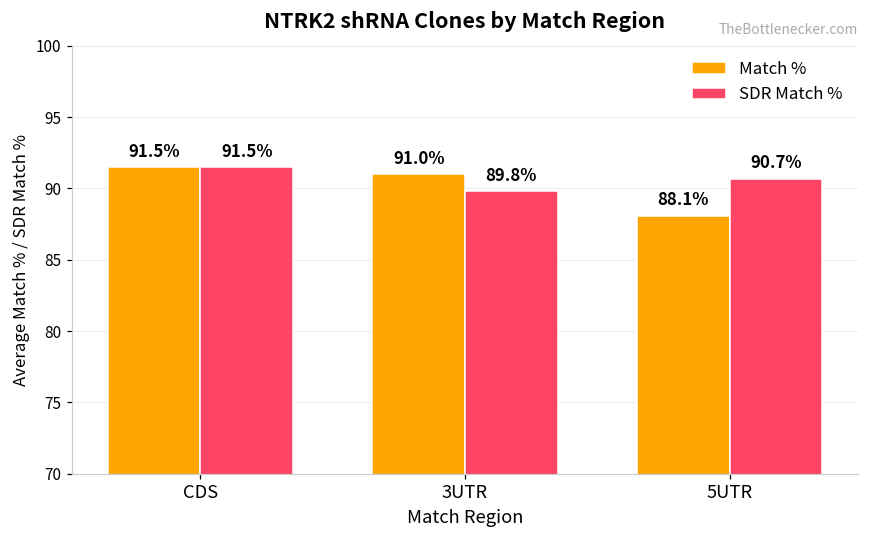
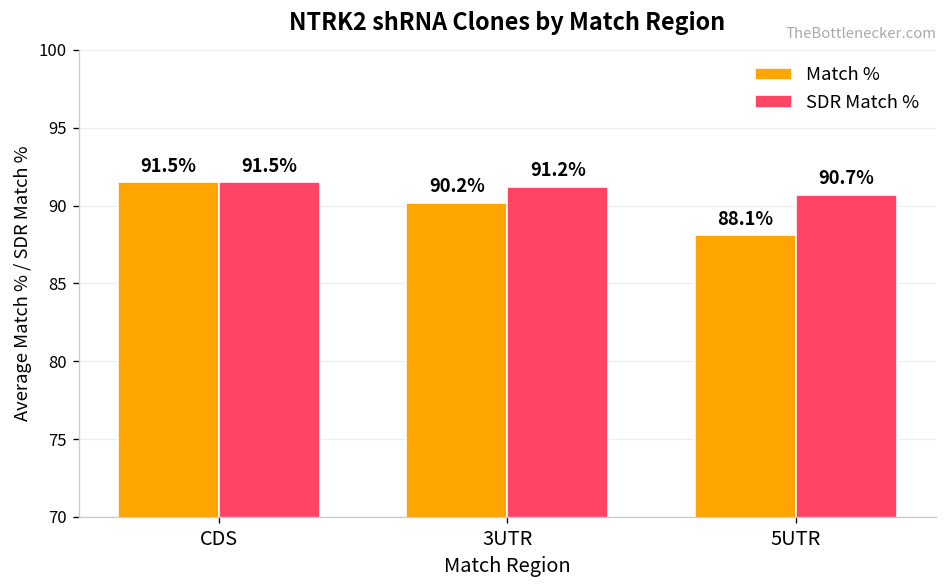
Match %, 3UTR: 91.0% -> 90.2%
SDR Match %, 3UTR: 89.8% -> 91.2%
